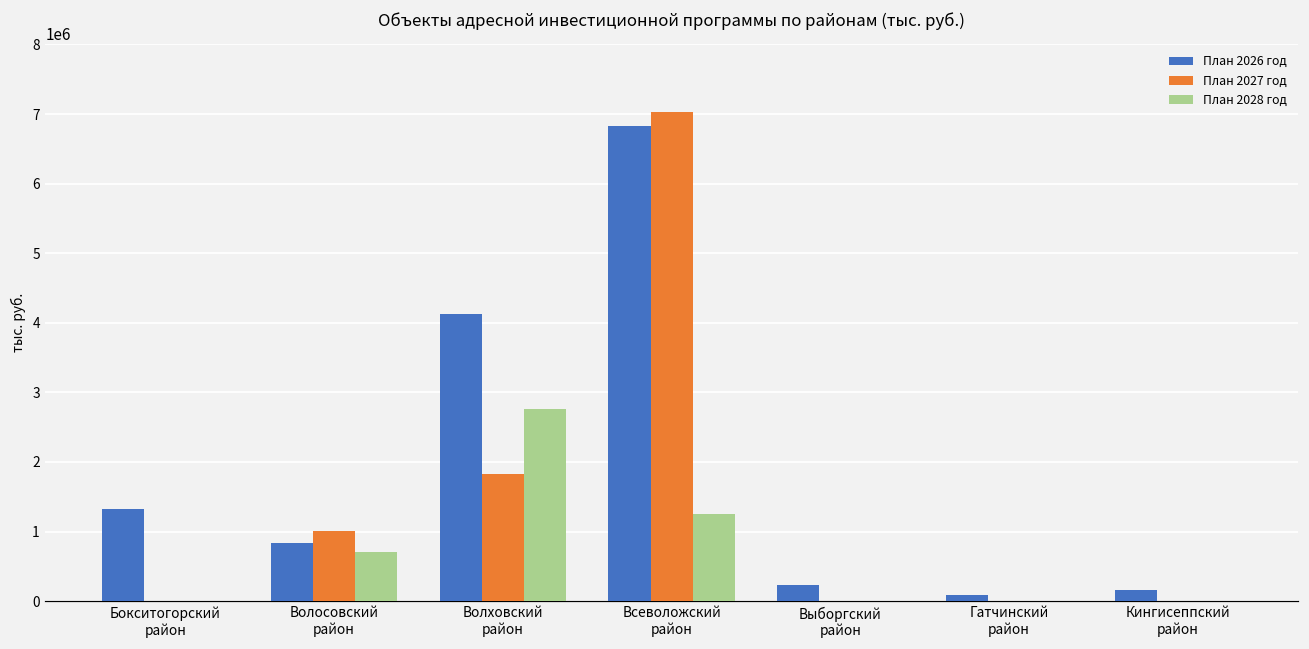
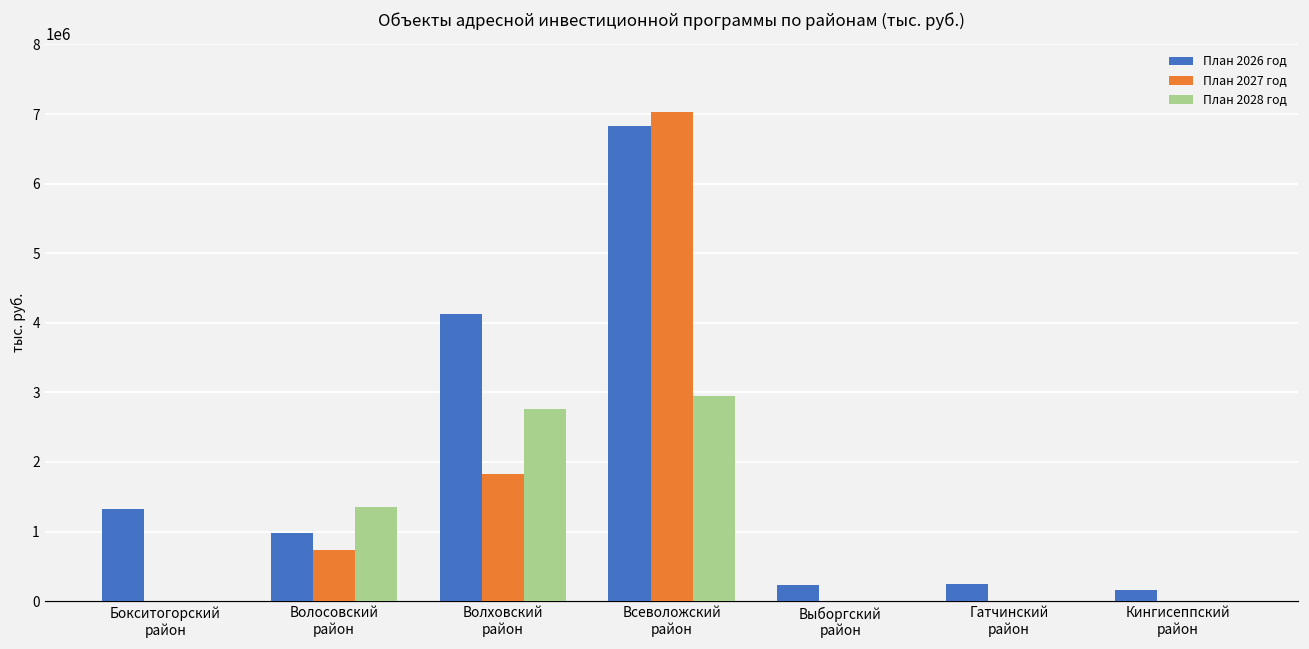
План 2026 год, Волосовский район: 800000 -> 1000000
План 2027 год, Волосовский район: 1000000 -> 700000
План 2028 год, Волосовский район: 700000 -> 1400000
План 2028 год, Всеволожский район: 1300000 -> 2900000
План 2026 год, Гатчинский район: 100000 -> 200000
